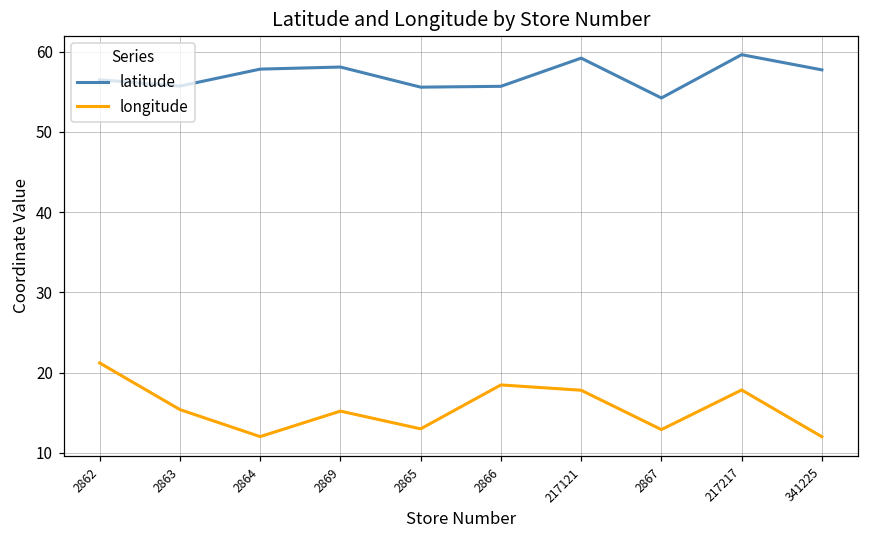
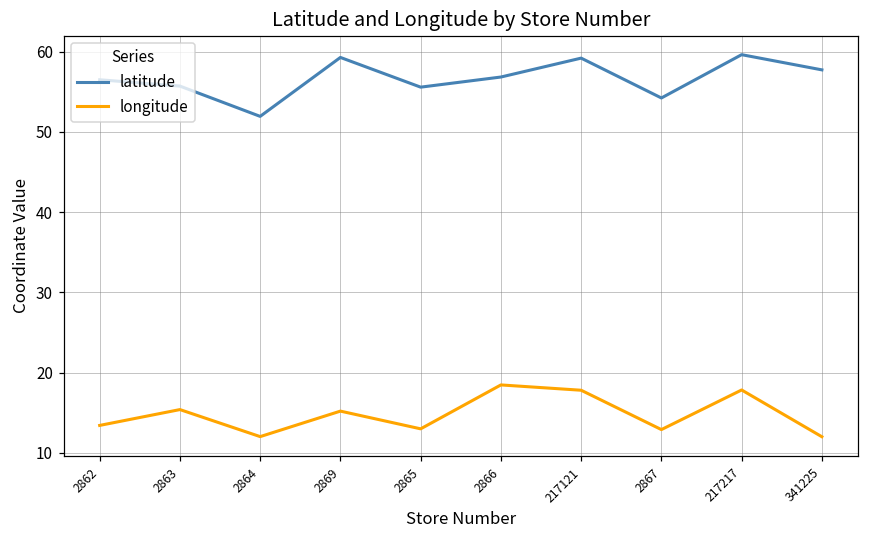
longitude, 2862: 21 -> 13
latitude, 2864: 58 -> 52
latitude, 2869: 58 -> 59
latitude, 2866: 56 -> 57
